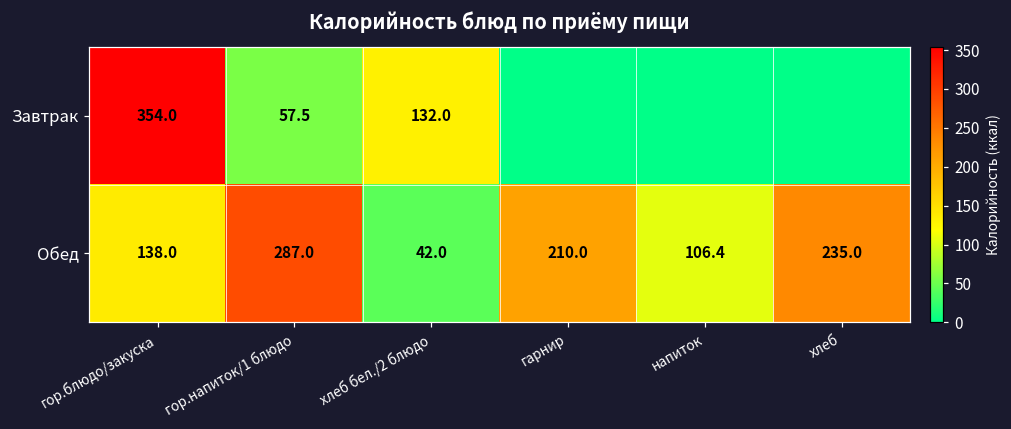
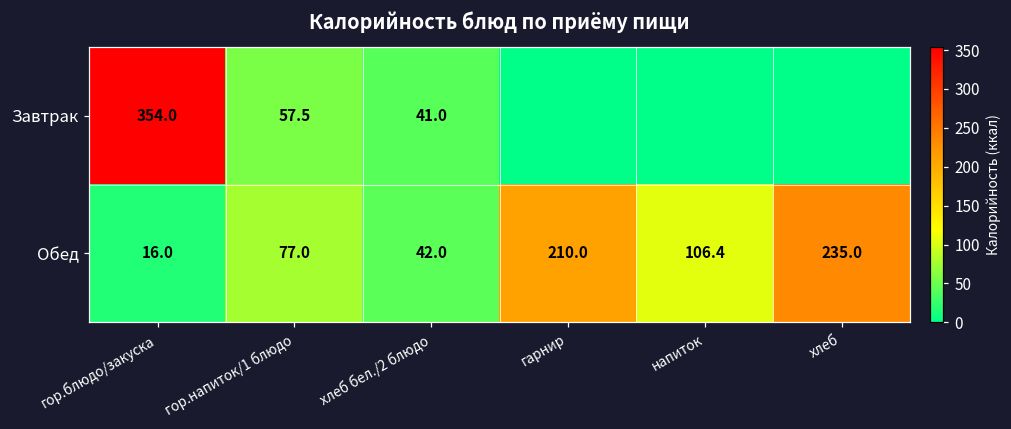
Завтрак, хлеб бел./2 блюдо: 132.0 -> 41.0
Обед, гор.блюдо/закуска: 138.0 -> 16.0
Обед, гор.напиток/1 блюдо: 287.0 -> 77.0
